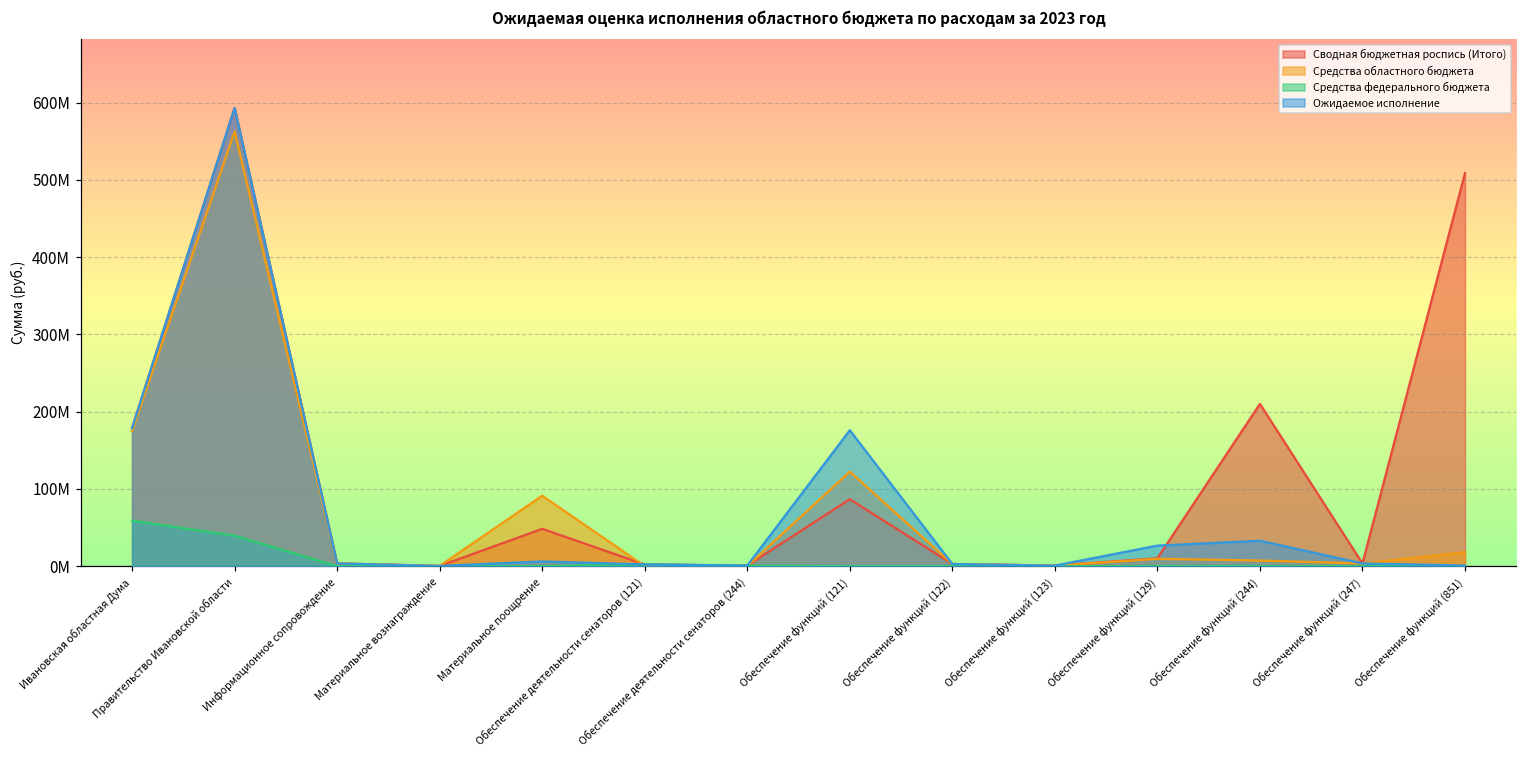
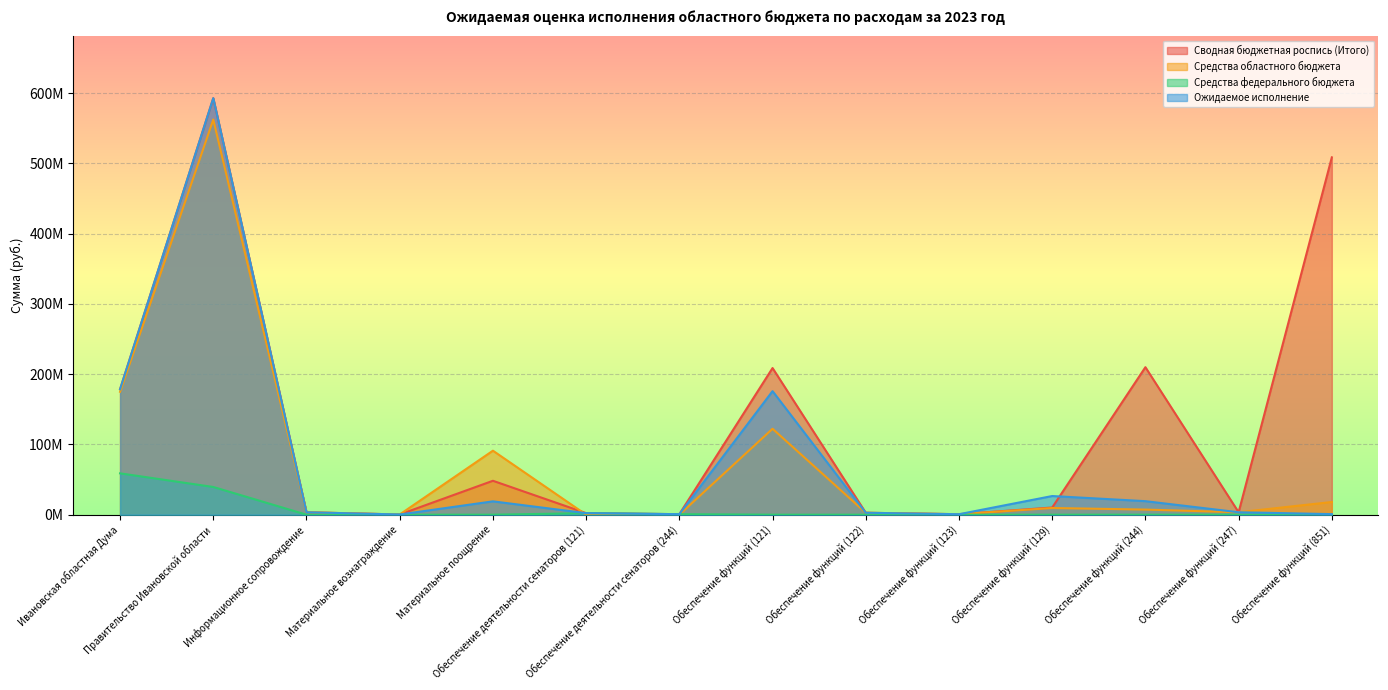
Ожидаемое исполнение, Материальное поощрение: 10000000 -> 20000000
Сводная бюджетная роспись (Итого), Обеспечение функций (121): 90000000 -> 210000000
Ожидаемое исполнение, Обеспечение функций (244): 30000000 -> 20000000
